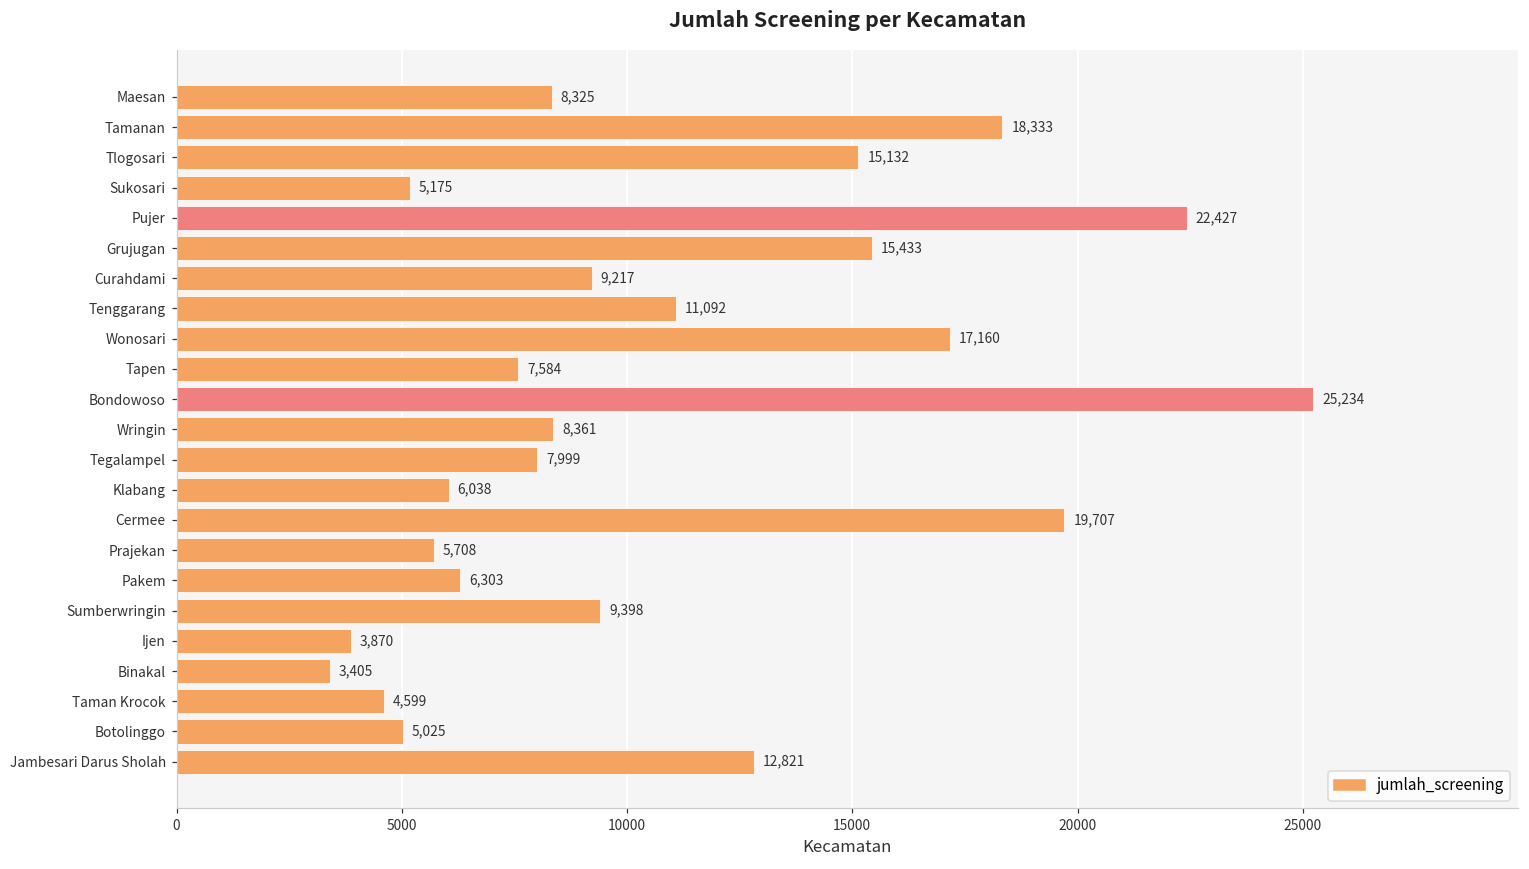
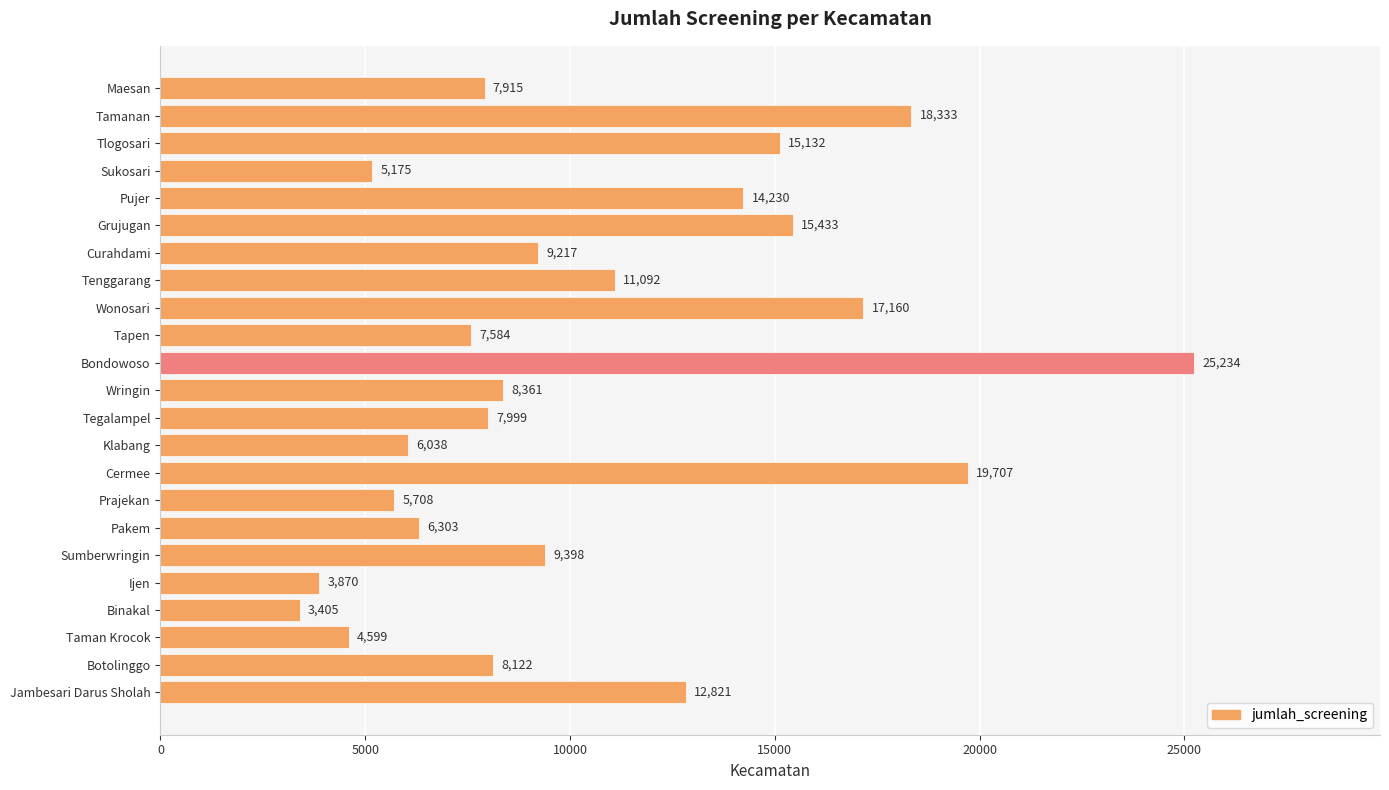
Maesan: 8,325 -> 7,915
Pujer: 22,427 -> 14,230
Botolinggo: 5,025 -> 8,122
